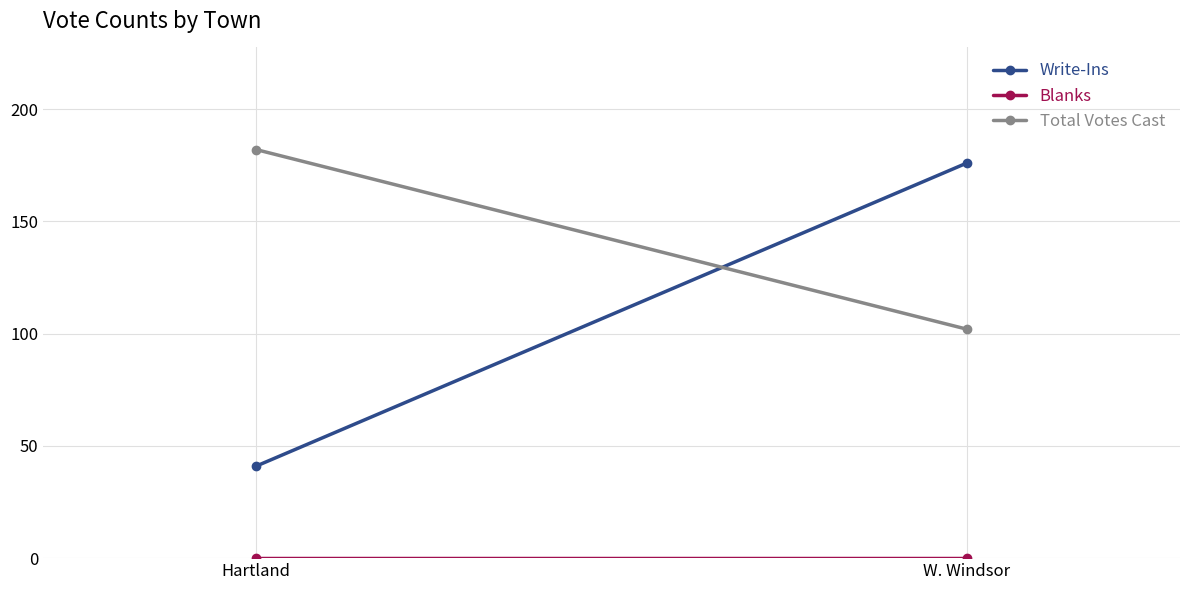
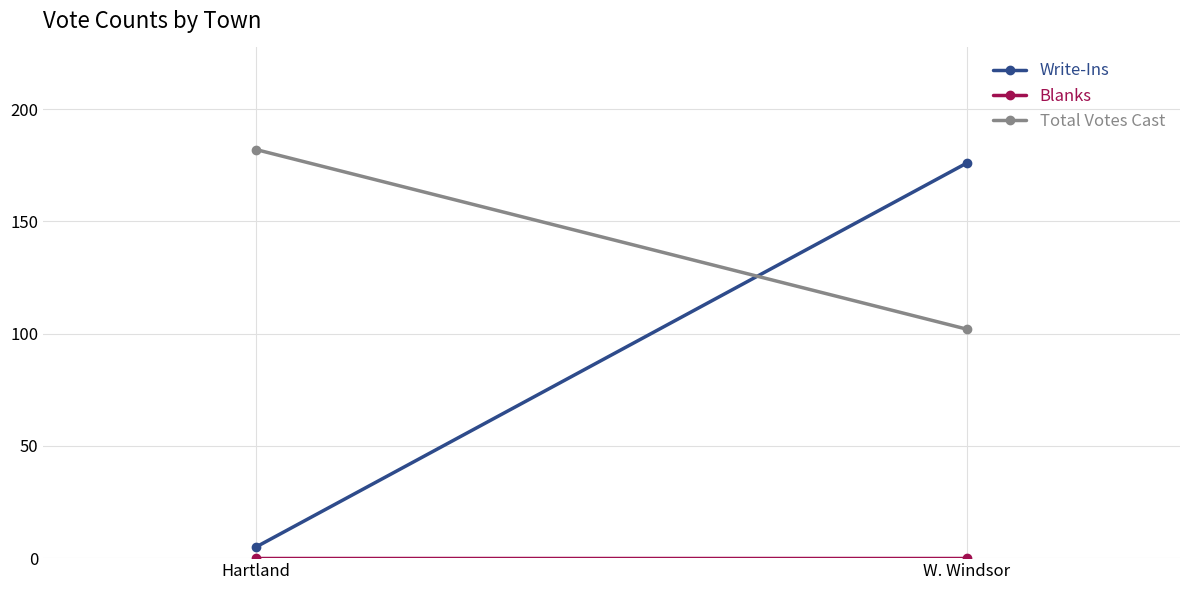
Write-Ins, Hartland: 41 -> 5
